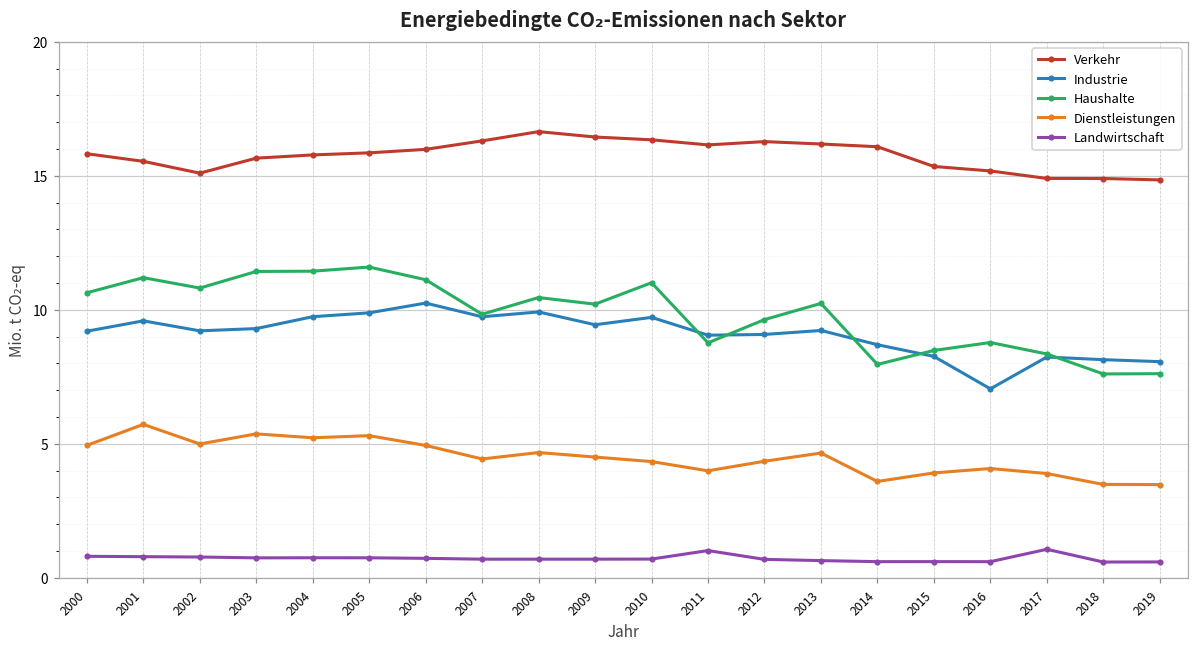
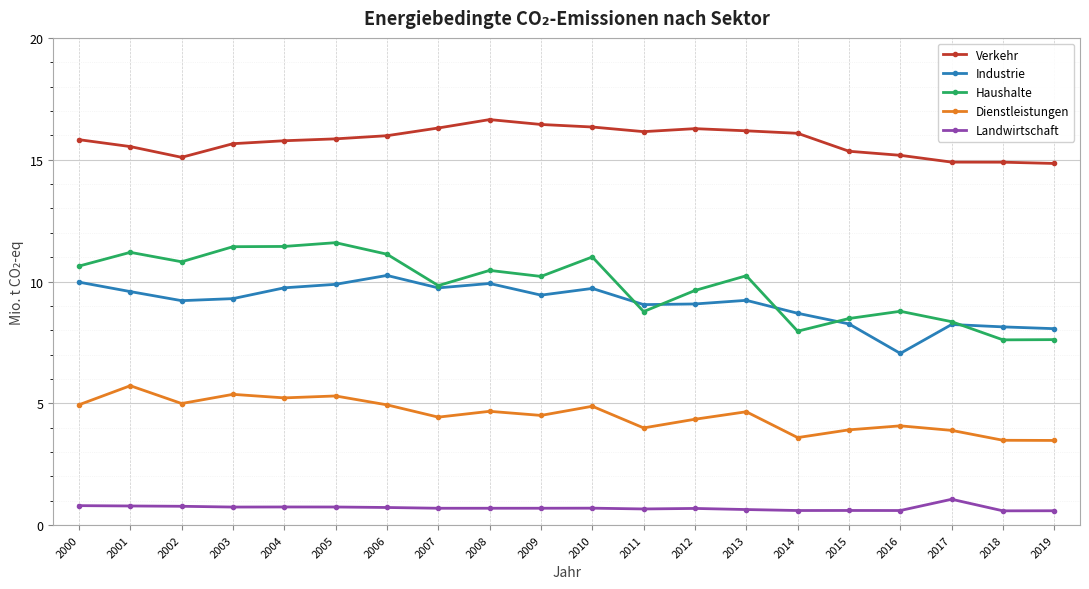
Industrie, 2000: 9.2 -> 10.0
Dienstleistungen, 2010: 4.3 -> 4.9
Landwirtschaft, 2011: 1.0 -> 0.7
